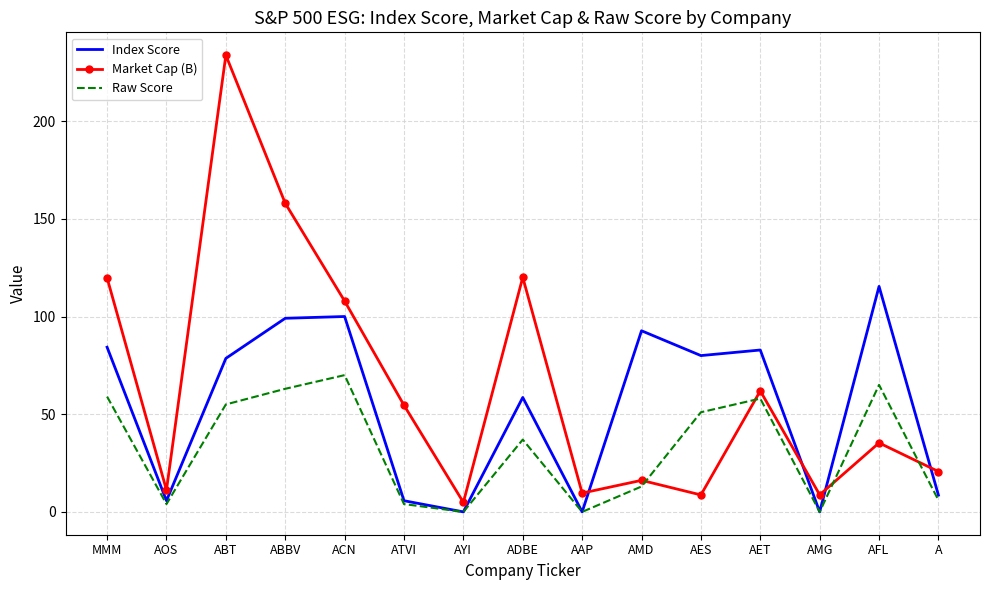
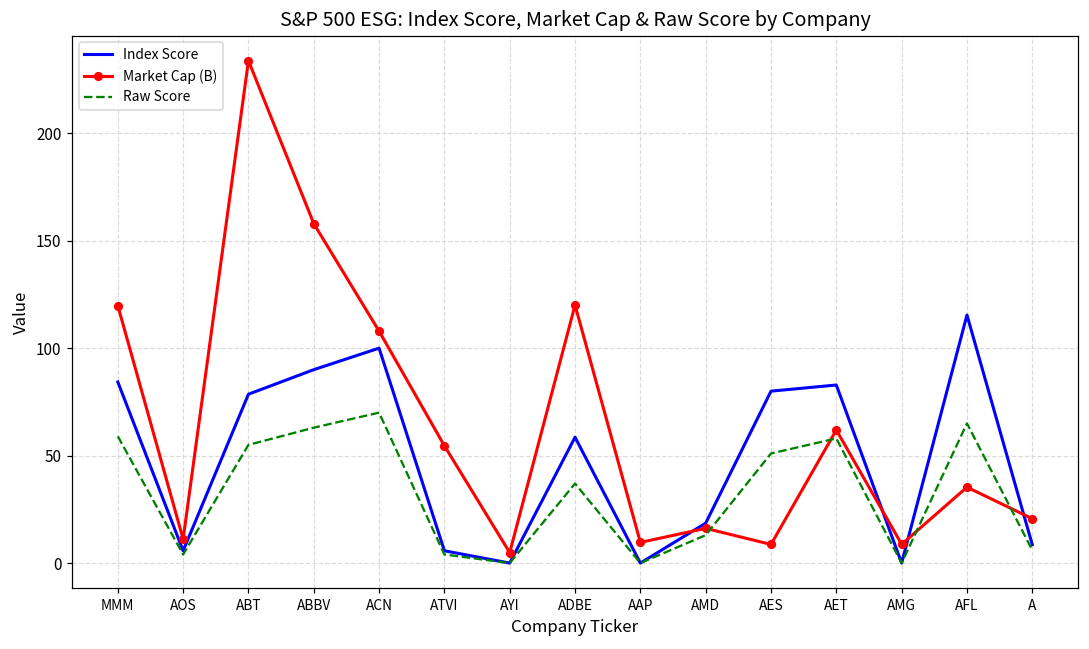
Index Score, ABBV: 99 -> 90
Index Score, AMD: 93 -> 19
